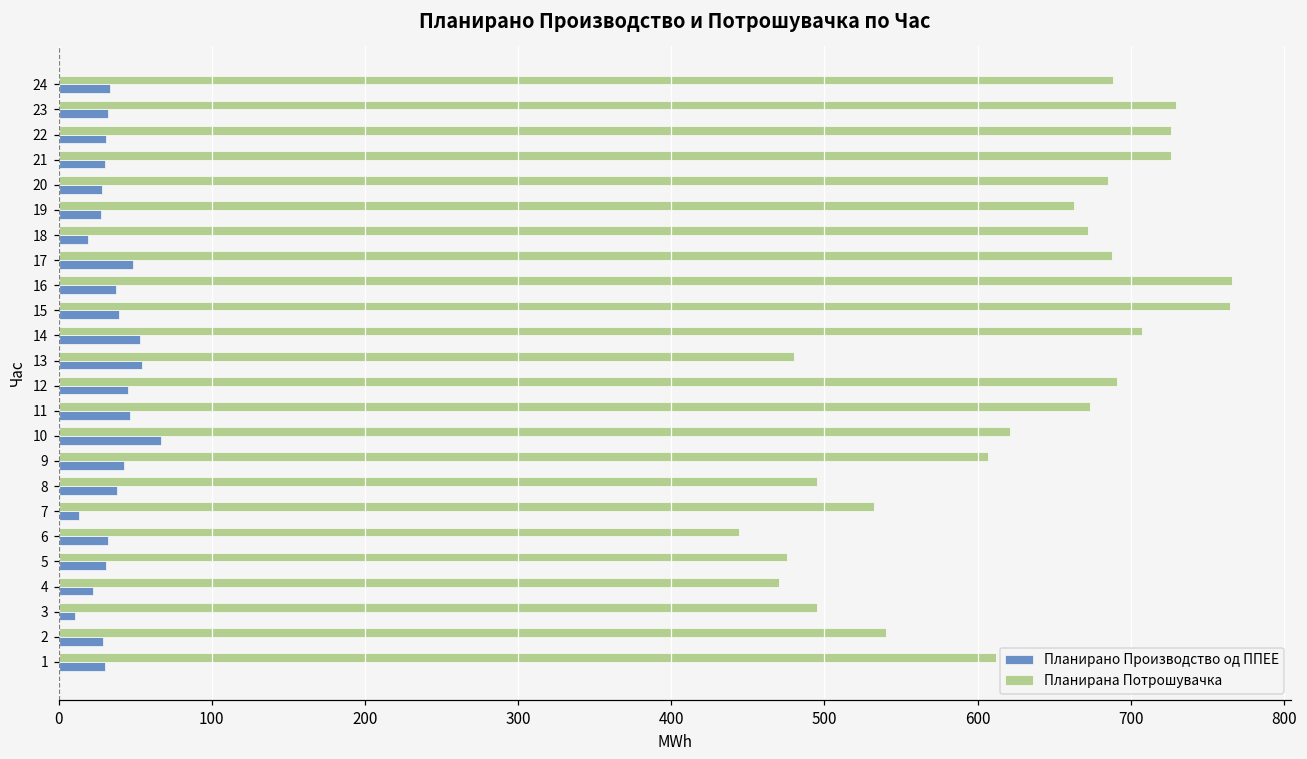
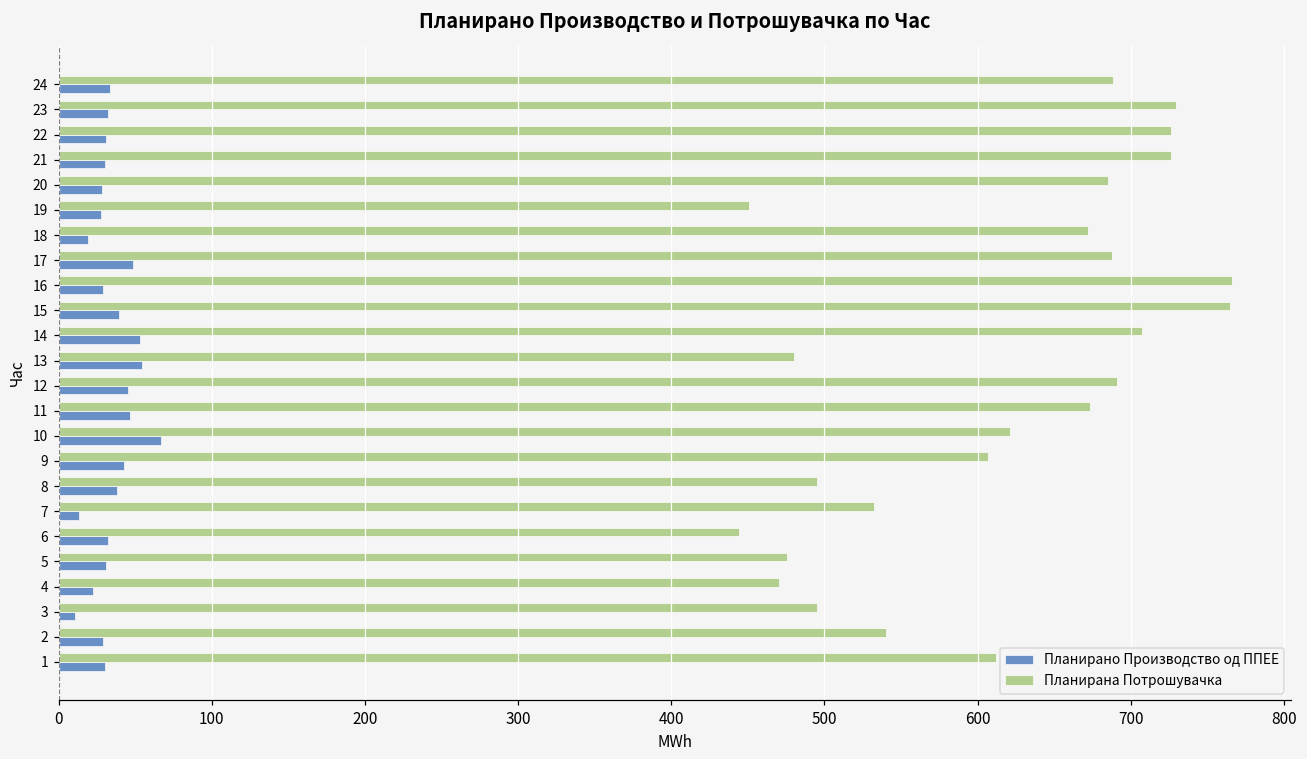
Планирана Потрошувачка, 19: 663 -> 450
Планирано Производство од ППЕЕ, 16: 38 -> 29
